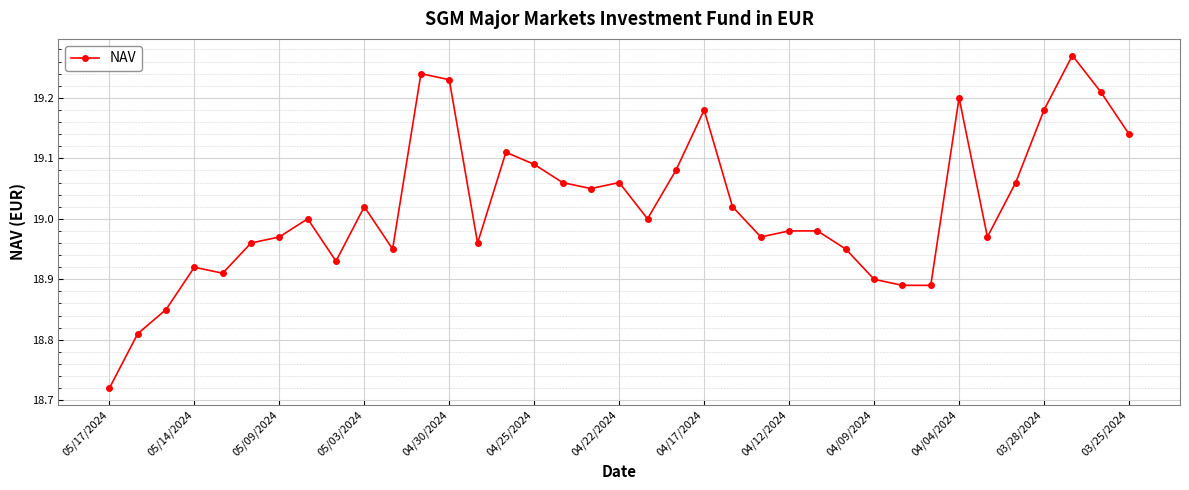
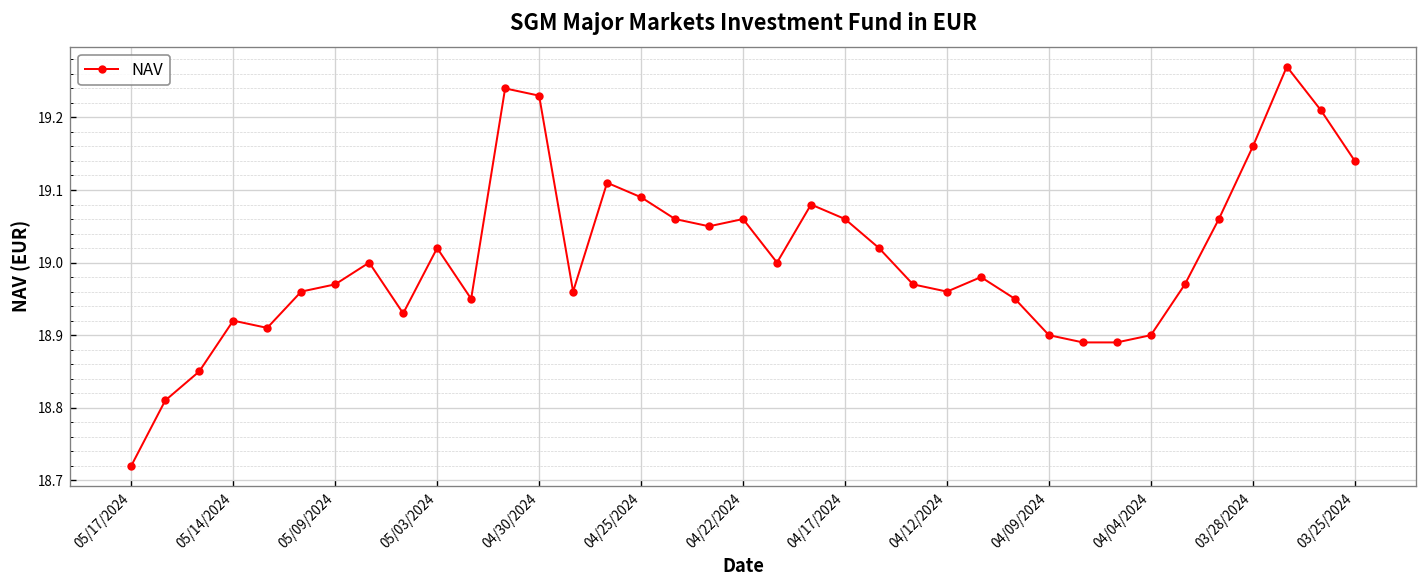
04/17/2024: 19.18 -> 19.06
04/12/2024: 18.98 -> 18.96
04/04/2024: 19.2 -> 18.9
03/28/2024: 19.18 -> 19.16
